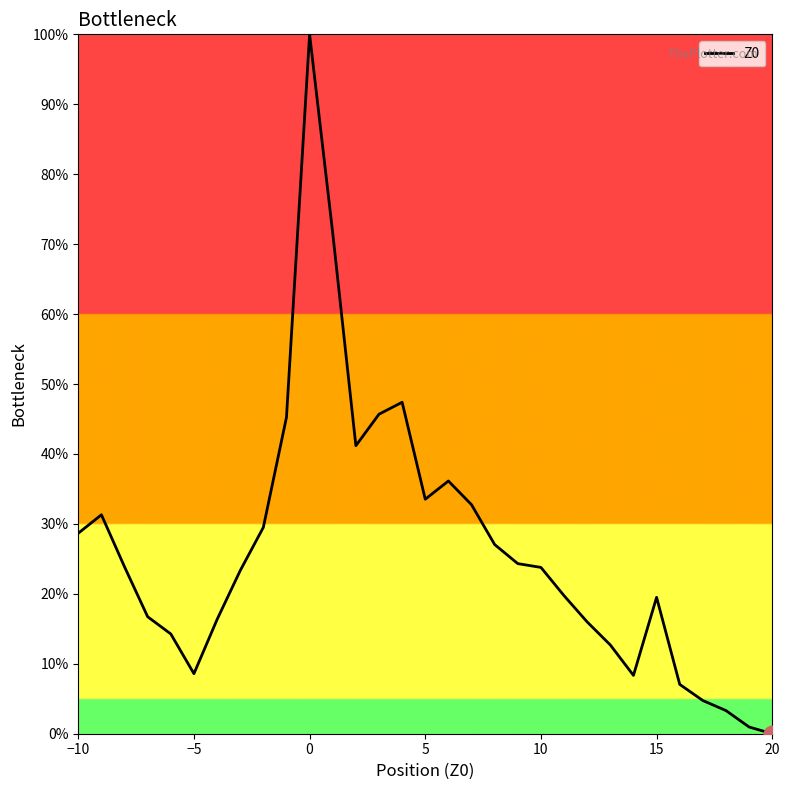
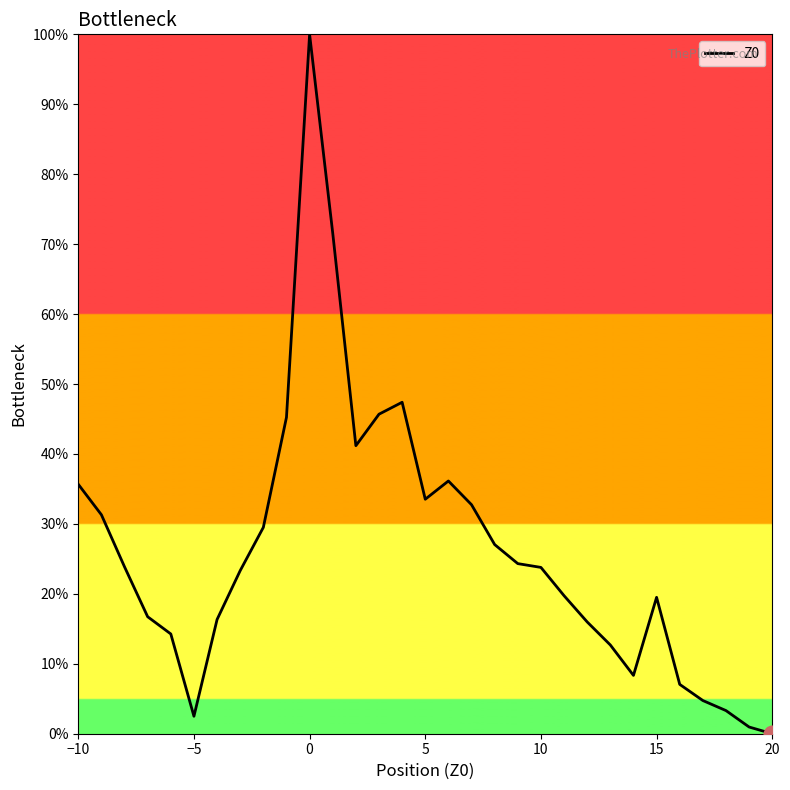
Z0, −10: 29% -> 36%
Z0, −5: 9% -> 2%
